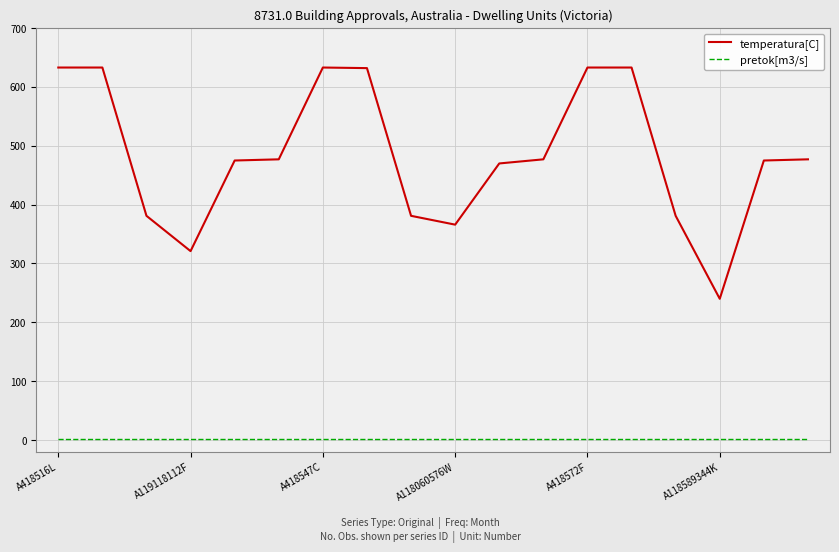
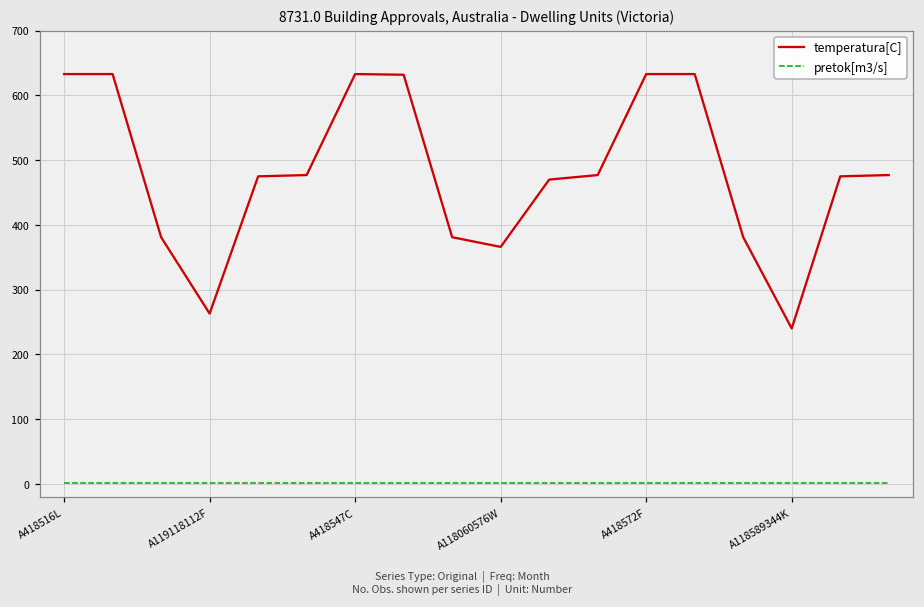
temperatura[C], A119118112F: 320 -> 260
